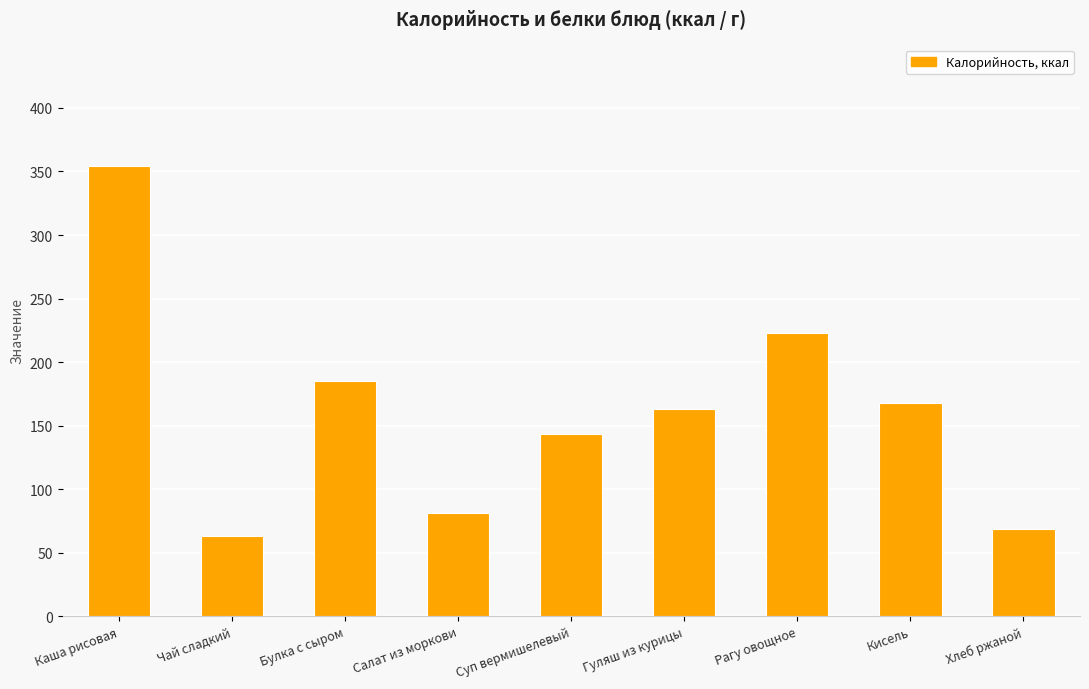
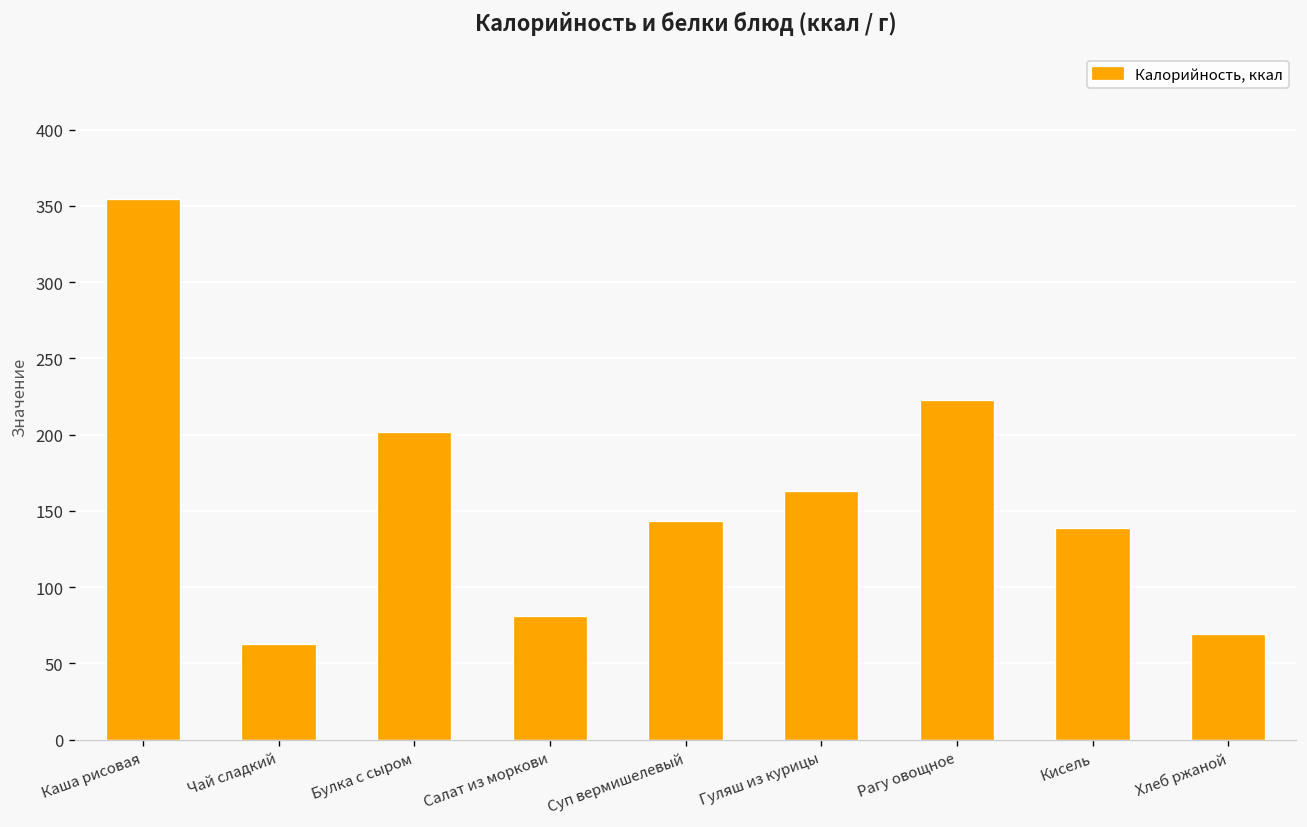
Булка с сыром: 186 -> 202
Кисель: 168 -> 139
